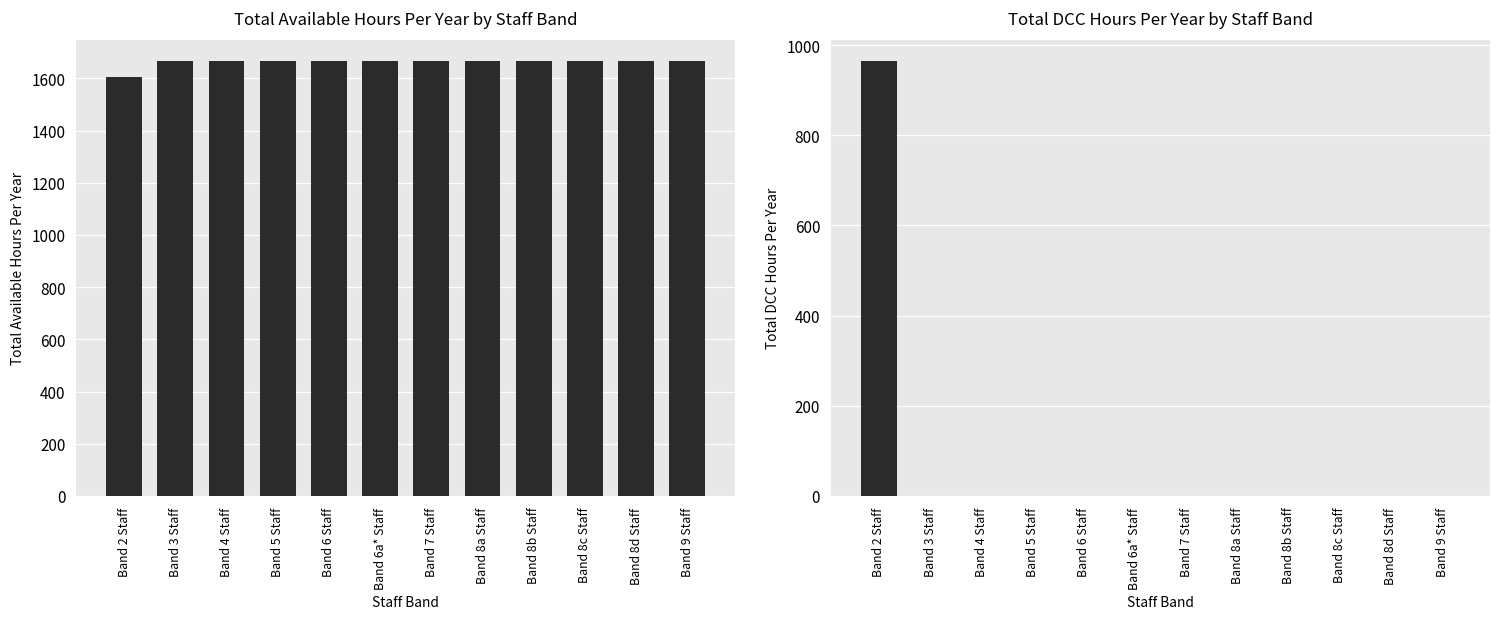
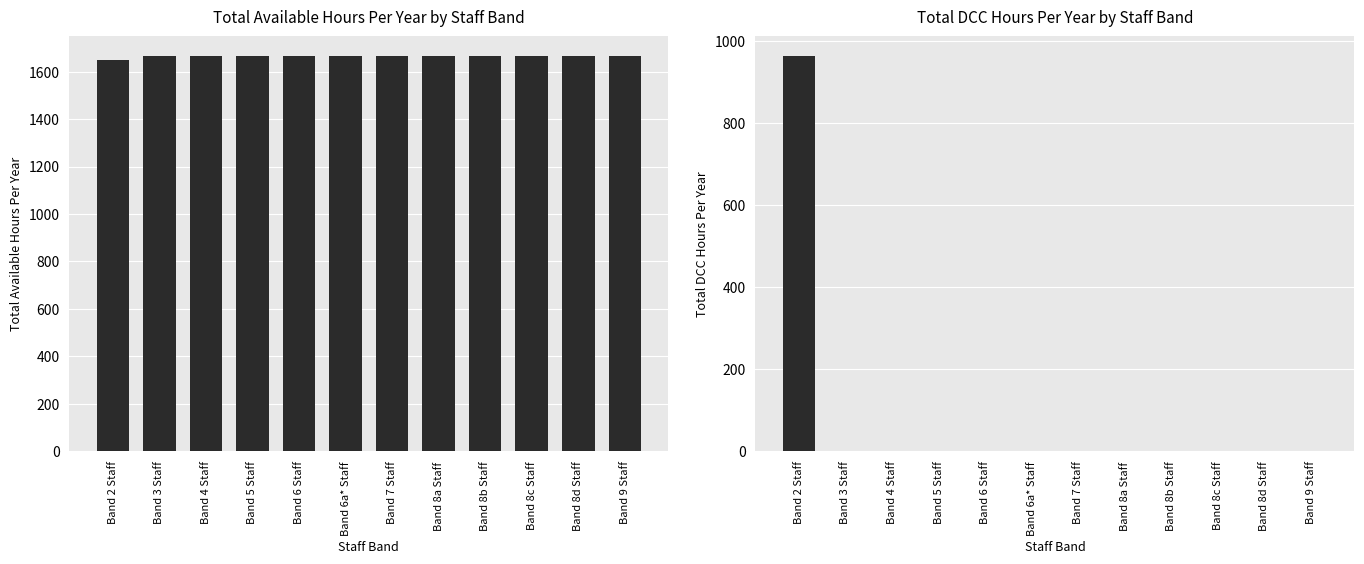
Total Available Hours Per Year by Staff Band, Band 2 Staff: 1610 -> 1650
